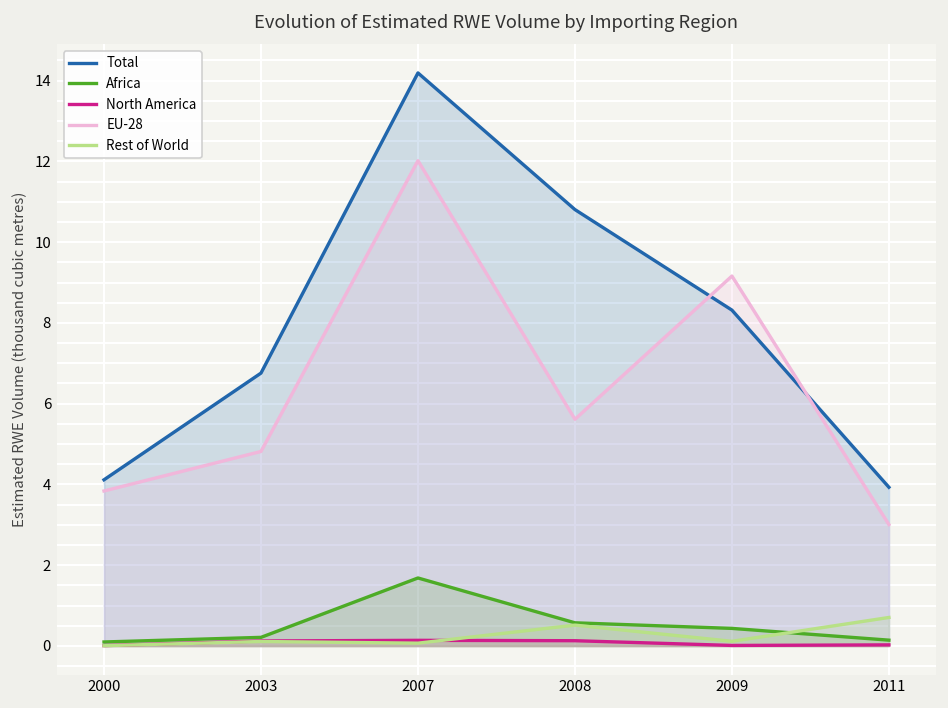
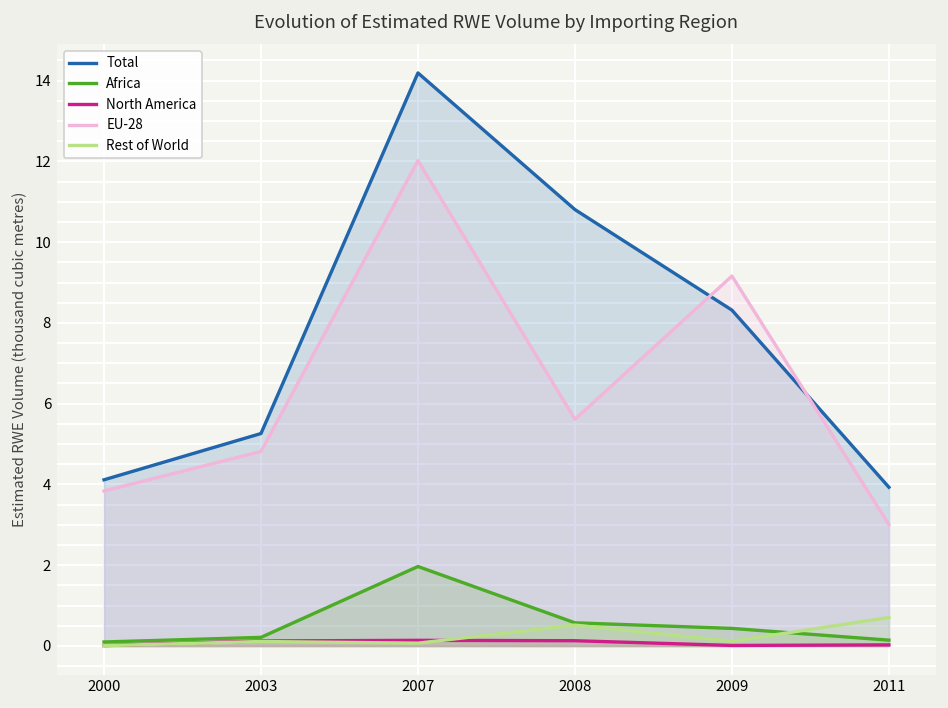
Total, 2003: 6.8 -> 5.3
Africa, 2007: 1.7 -> 2.0
